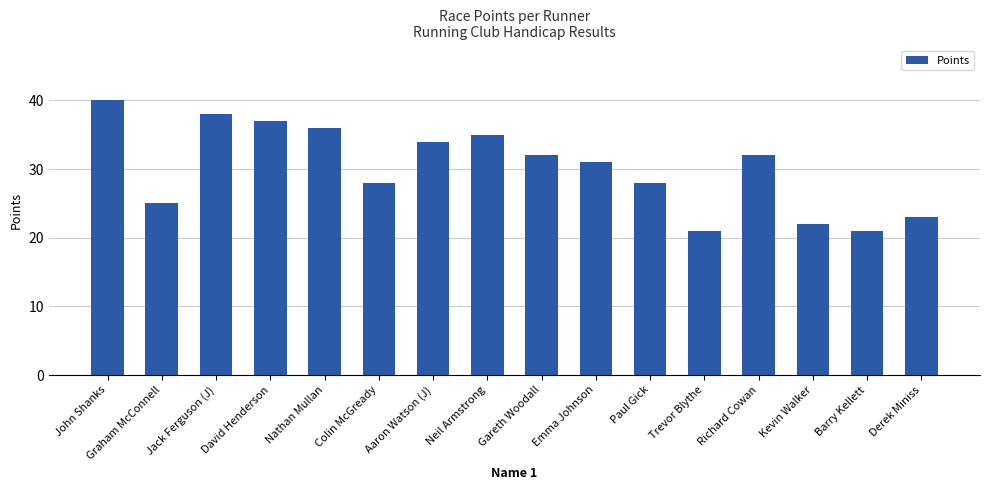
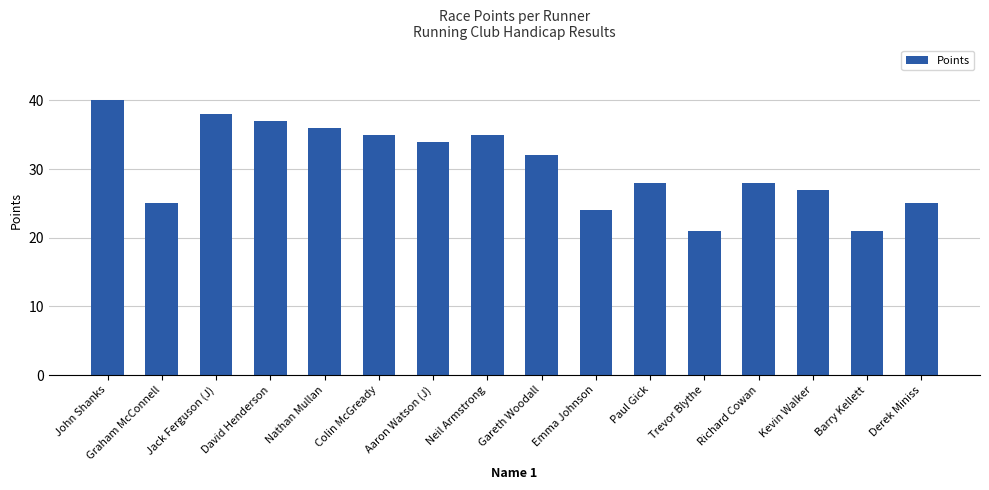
Colin McGready: 28 -> 35
Emma Johnson: 31 -> 24
Richard Cowan: 32 -> 28
Kevin Walker: 22 -> 27
Derek Miniss: 23 -> 25
